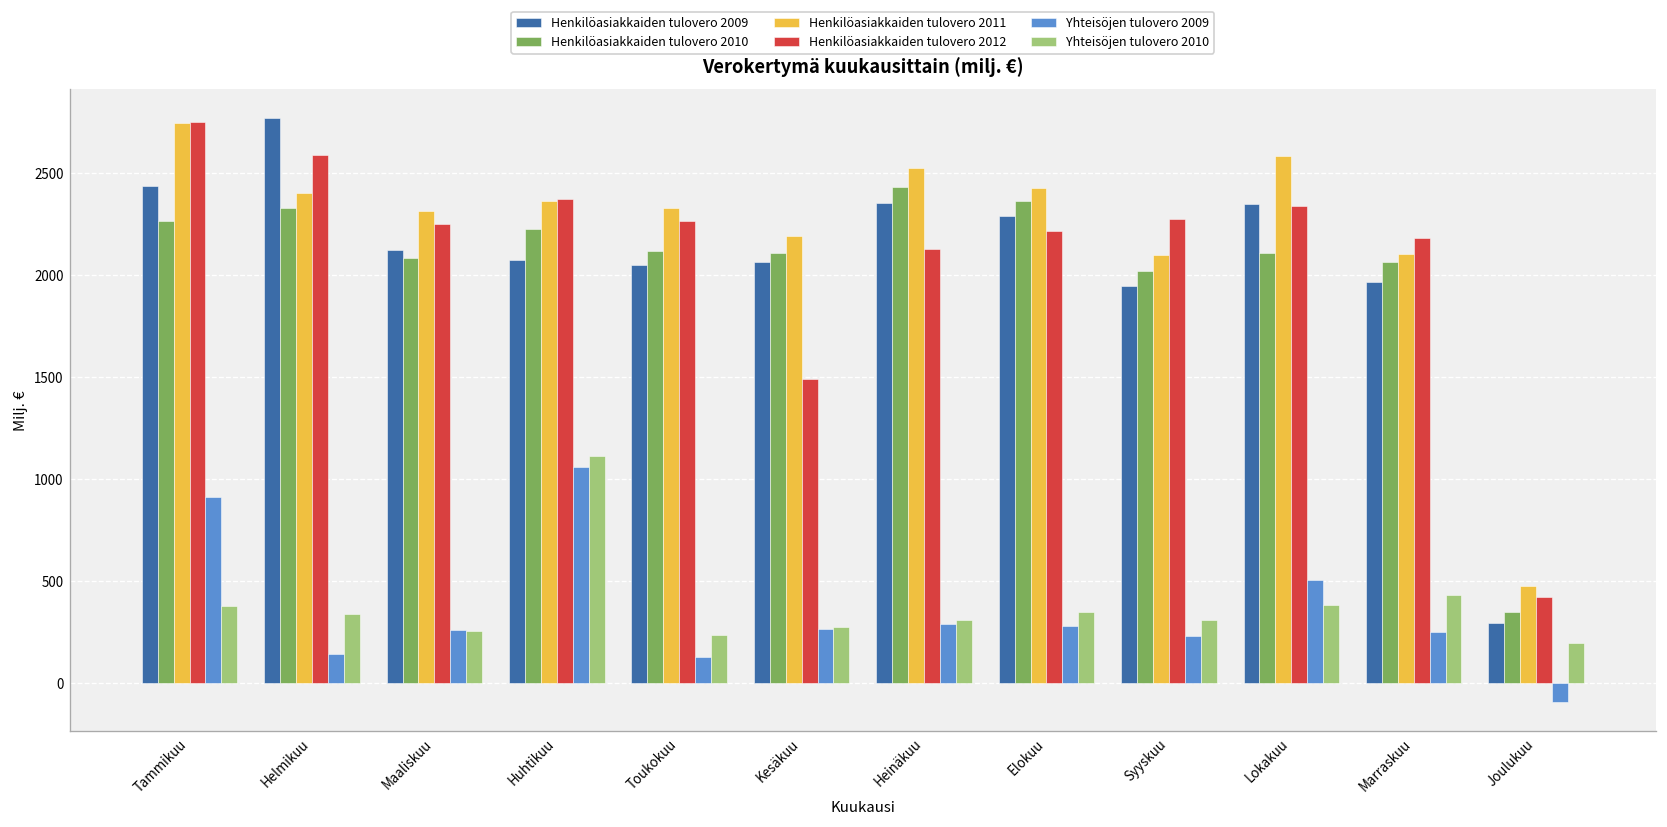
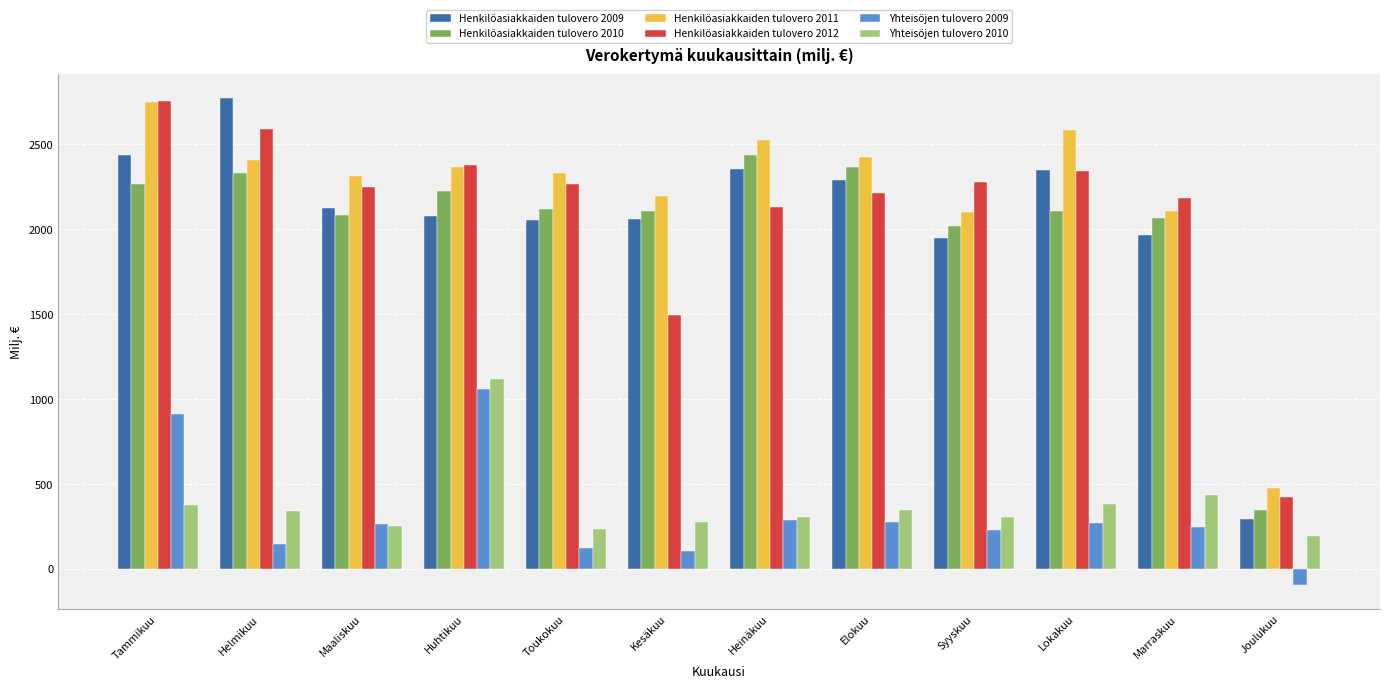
Yhteisöjen tulovero 2009, Kesäkuu: 270 -> 110
Yhteisöjen tulovero 2009, Lokakuu: 510 -> 270
